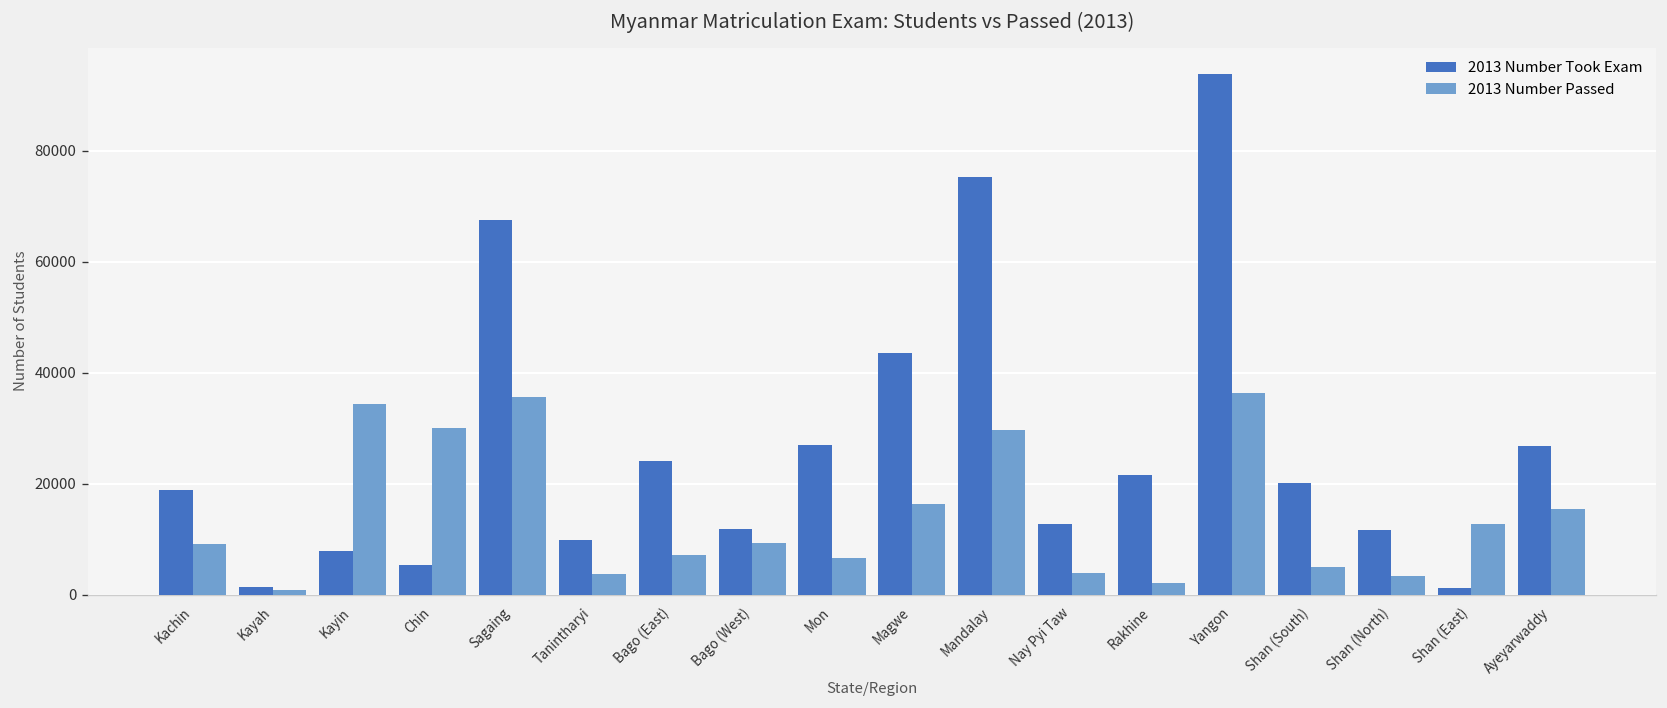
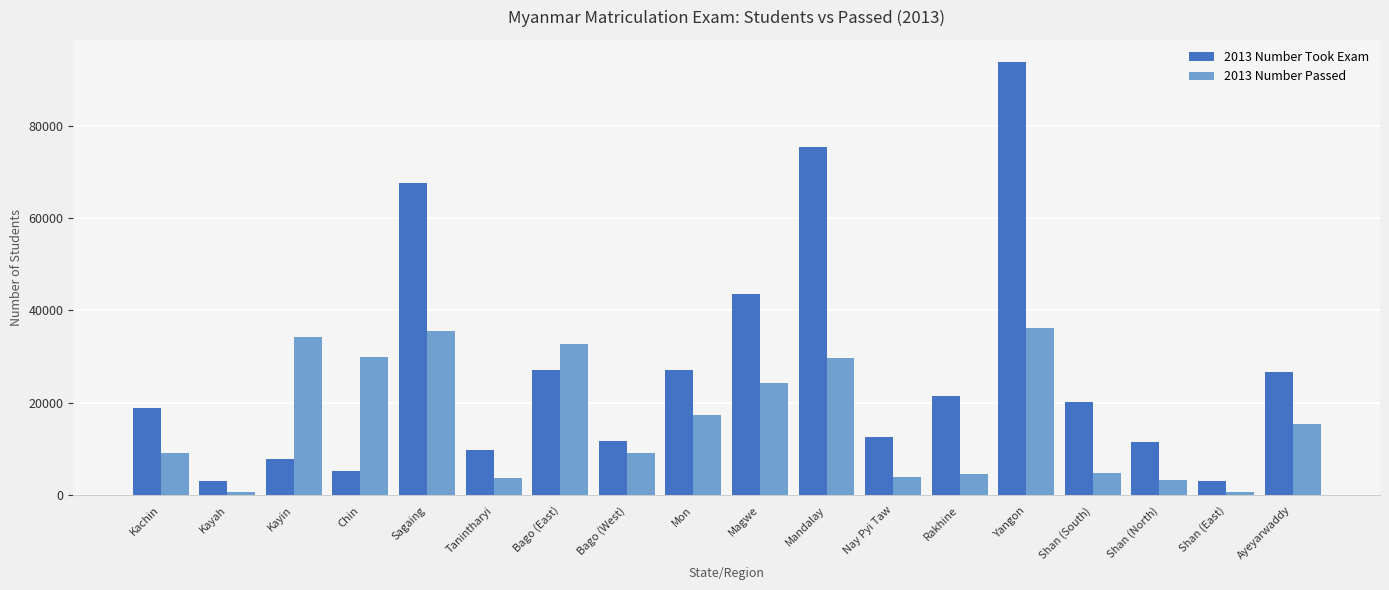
2013 Number Took Exam, Kayah: 1000 -> 3000
2013 Number Took Exam, Bago (East): 24000 -> 27000
2013 Number Passed, Bago (East): 7000 -> 33000
2013 Number Passed, Mon: 6000 -> 17000
2013 Number Passed, Magwe: 16000 -> 24000
2013 Number Passed, Rakhine: 2000 -> 5000
2013 Number Took Exam, Shan (East): 1000 -> 3000
2013 Number Passed, Shan (East): 13000 -> 1000
